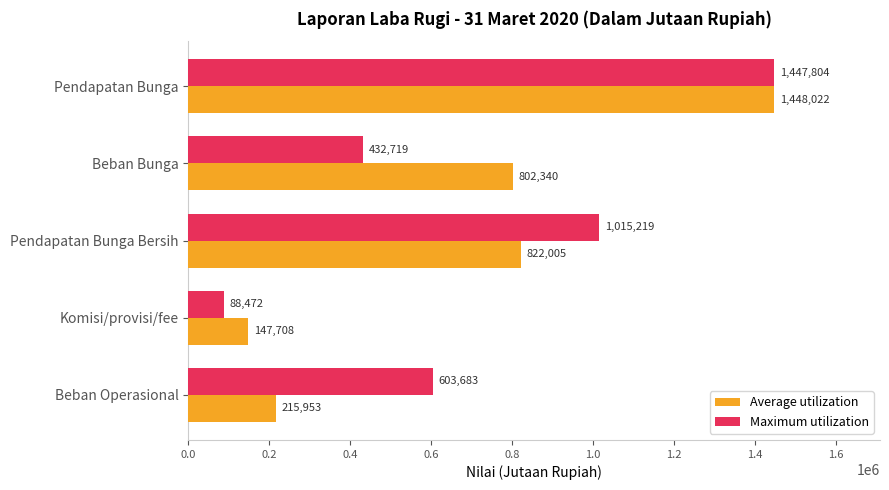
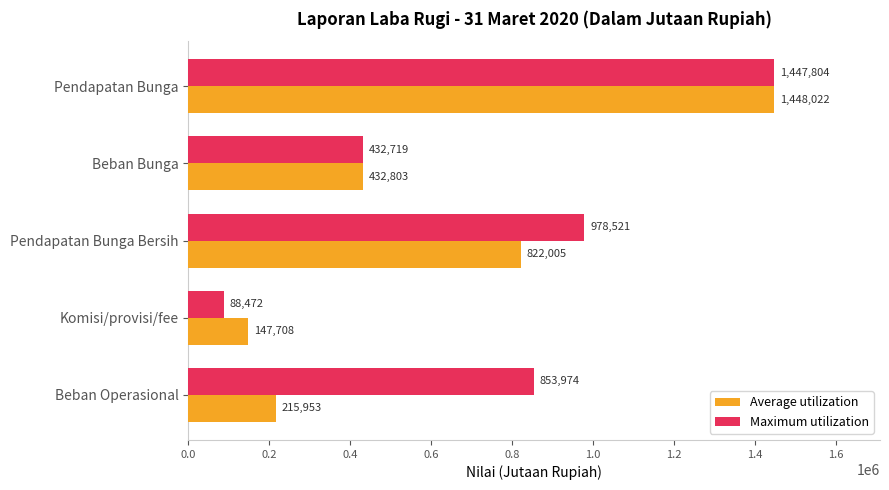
Average utilization, Beban Bunga: 802,340 -> 432,803
Maximum utilization, Pendapatan Bunga Bersih: 1,015,219 -> 978,521
Maximum utilization, Beban Operasional: 603,683 -> 853,974
